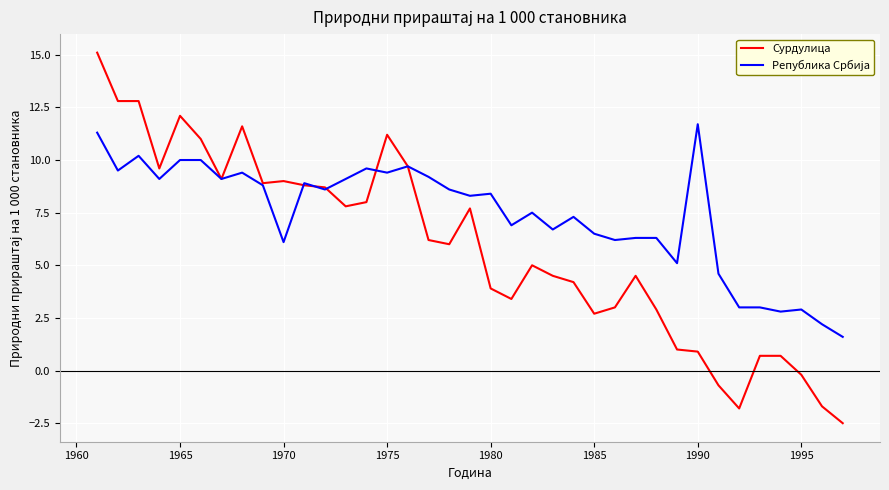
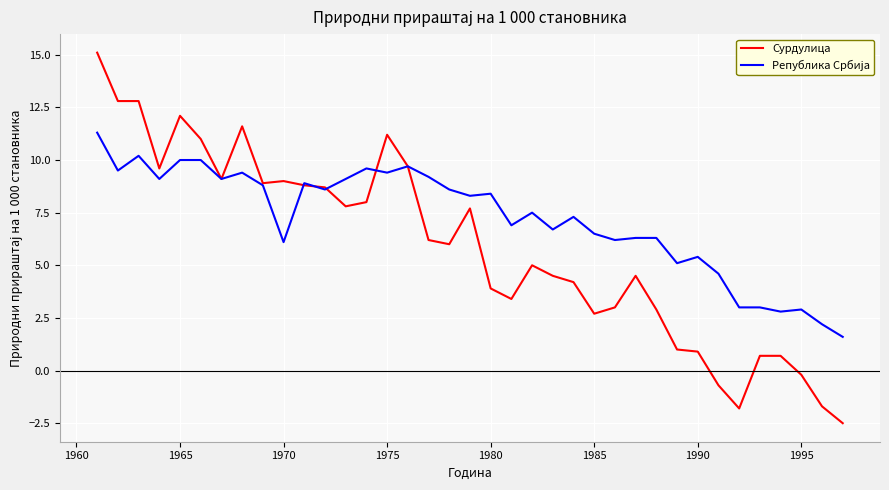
Република Србија, 1990: 11.7 -> 5.4
